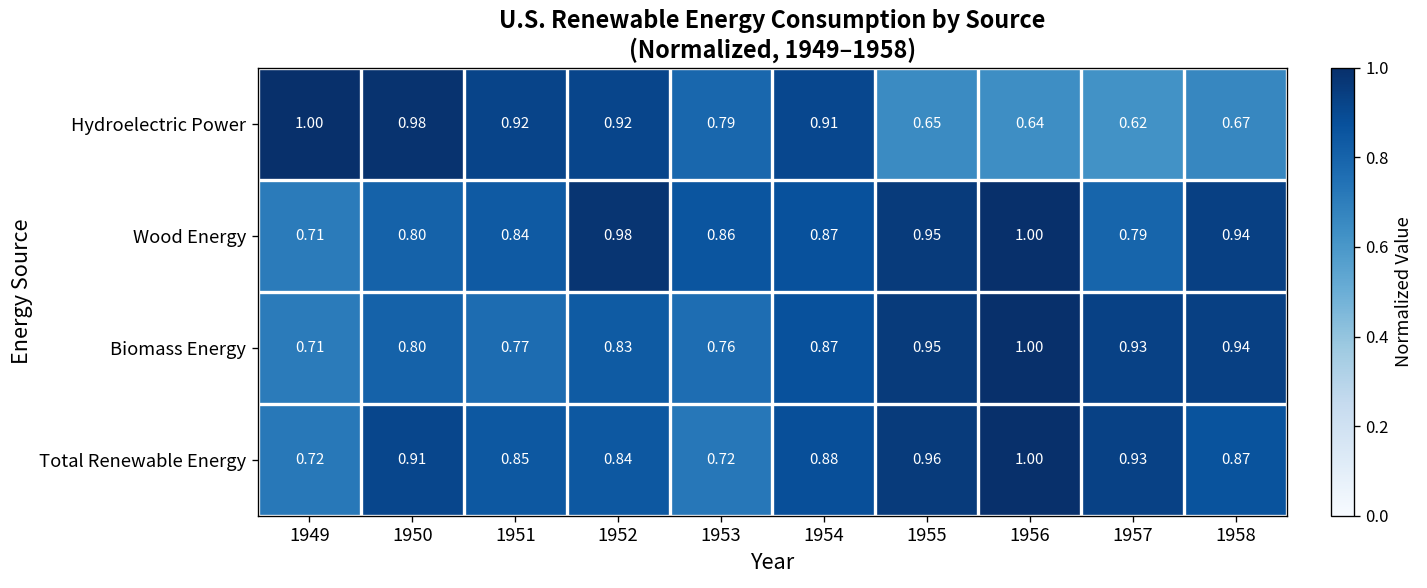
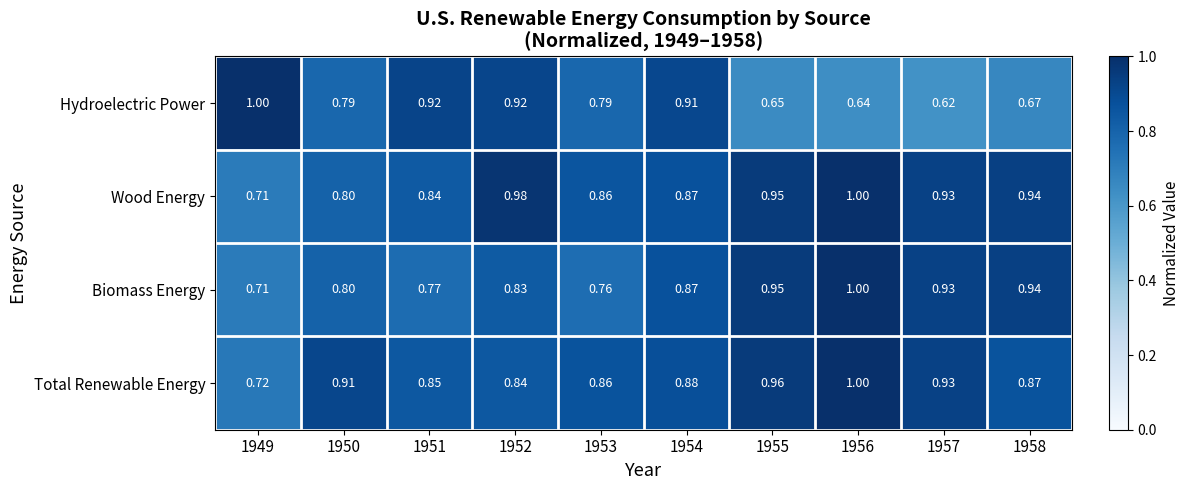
Hydroelectric Power, 1950: 0.98 -> 0.79
Wood Energy, 1957: 0.79 -> 0.93
Total Renewable Energy, 1953: 0.72 -> 0.86
